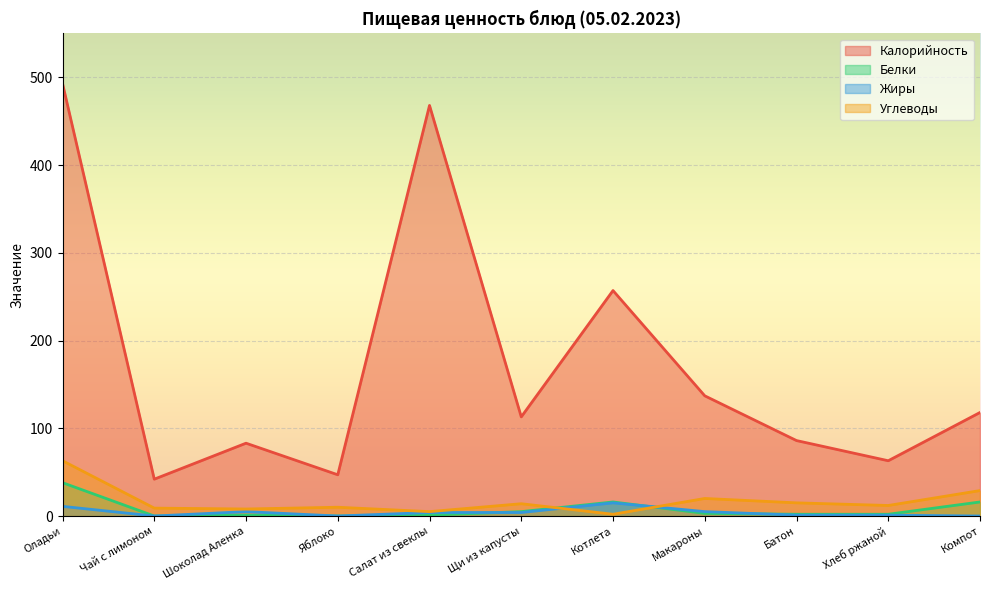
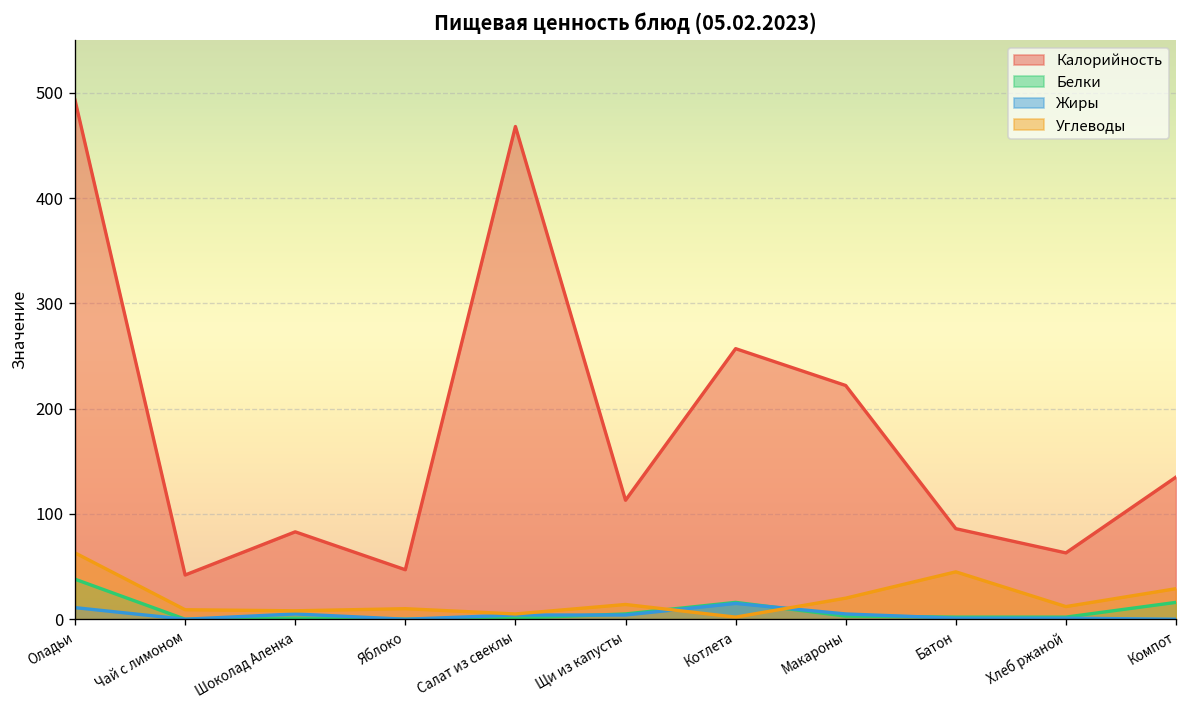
Калорийность, Макароны: 140 -> 220
Углеводы, Батон: 20 -> 50
Калорийность, Компот: 120 -> 140
